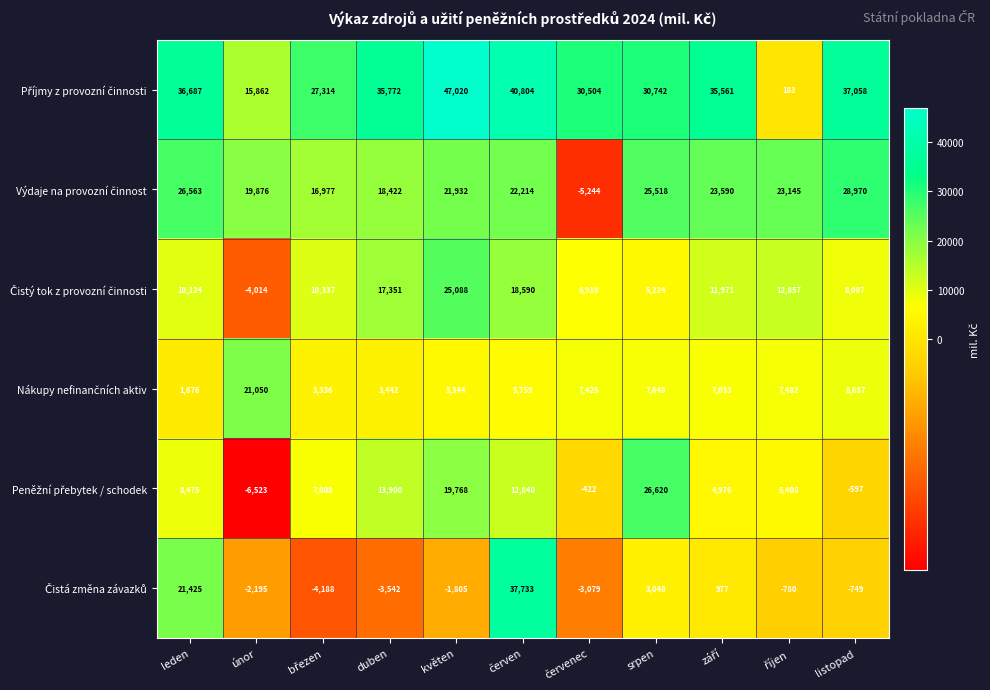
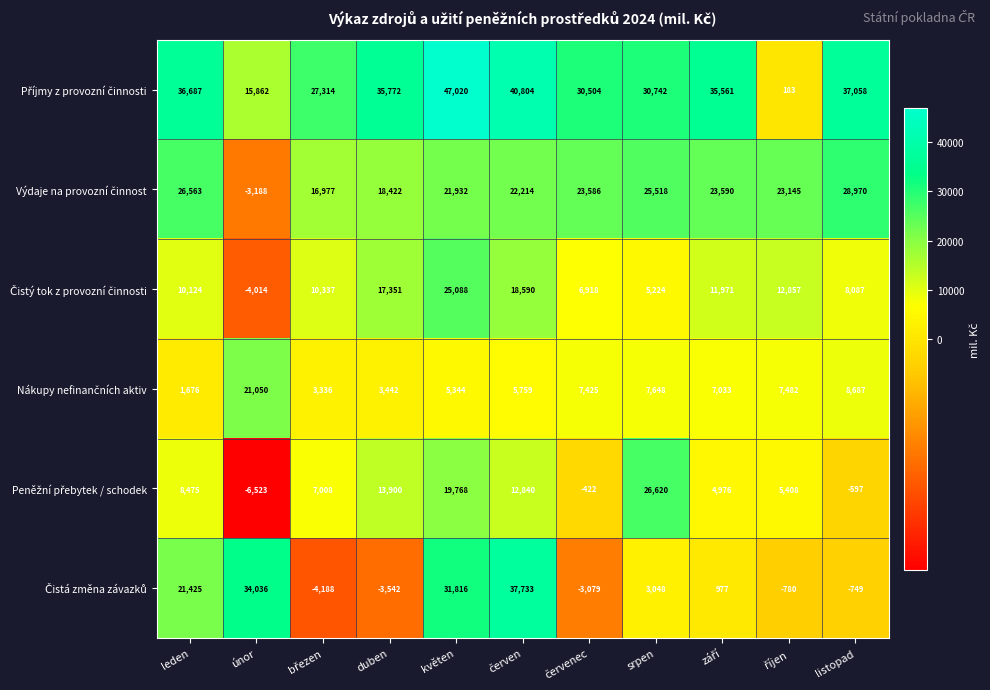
Výdaje na provozní činnost, únor: 19,876 -> -3,188
Výdaje na provozní činnost, červenec: -5,244 -> 23,586
Čistá změna závazků, únor: -2,195 -> 34,036
Čistá změna závazků, květen: -1,805 -> 31,816
